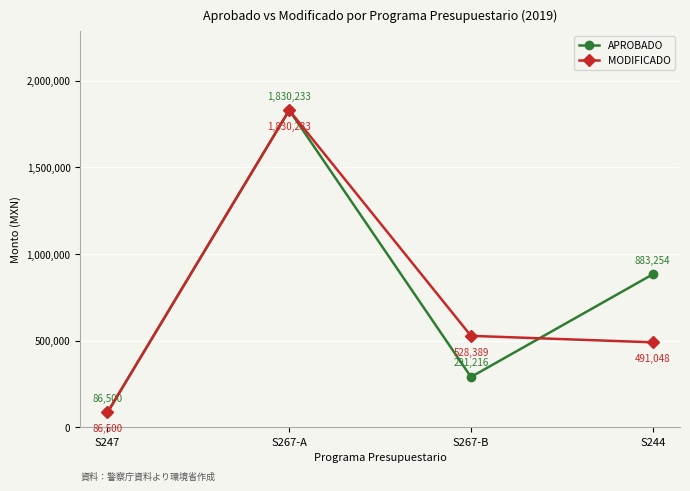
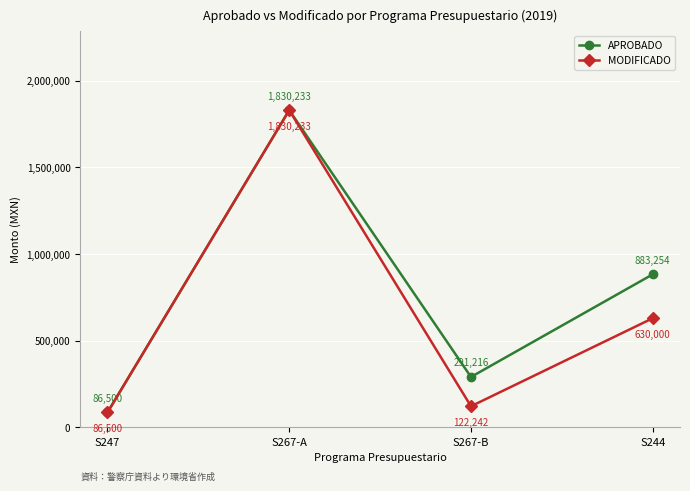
MODIFICADO, S267-B: 528,389 -> 122,242
MODIFICADO, S244: 491,048 -> 630,000
